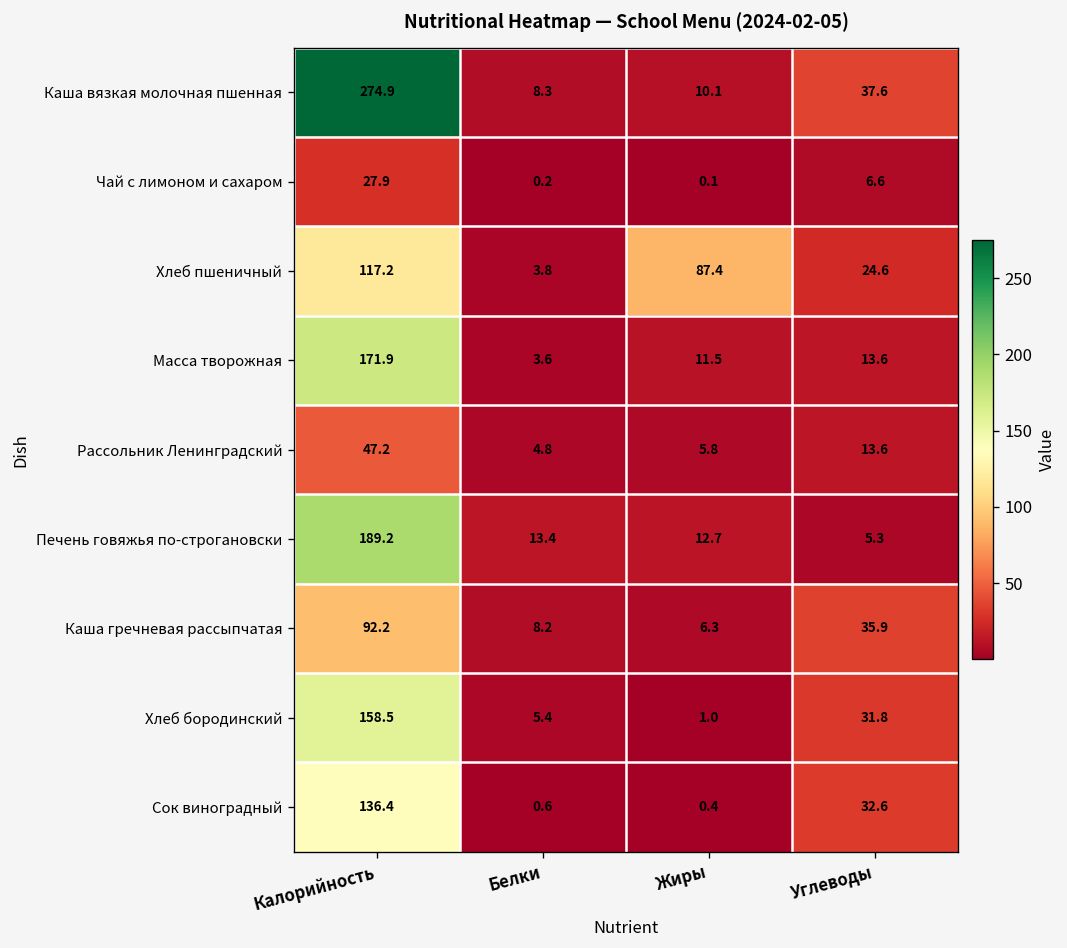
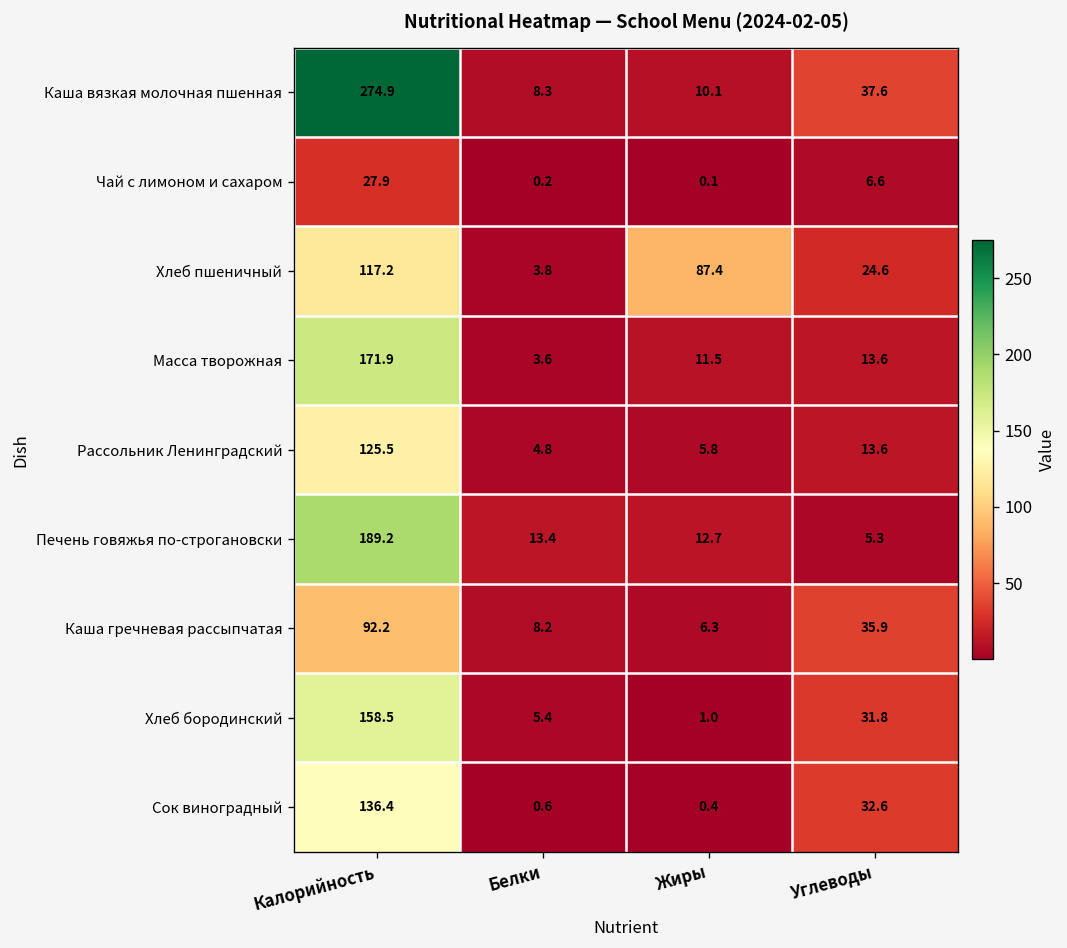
Рассольник Ленинградский, Калорийность: 47.2 -> 125.5
